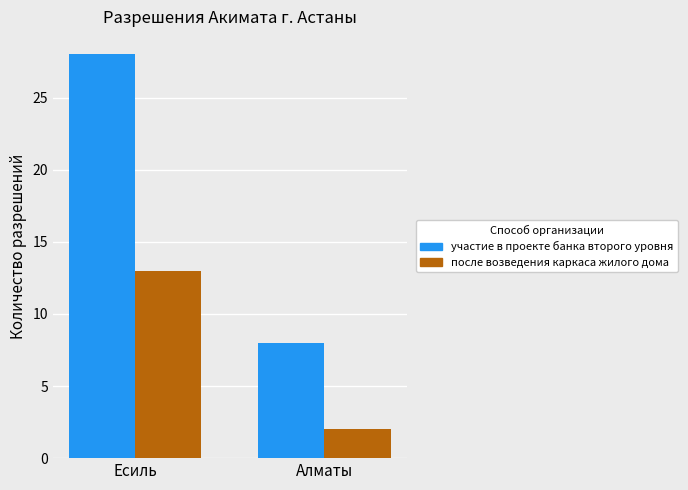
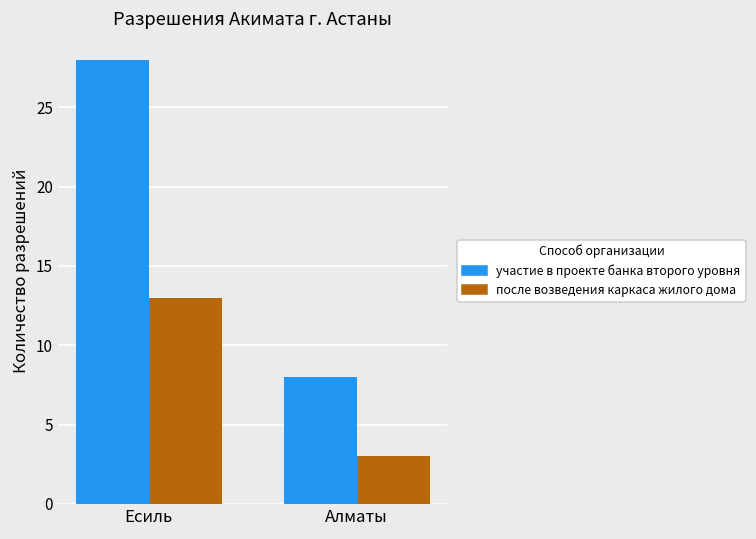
после возведения каркаса жилого дома, Алматы: 2 -> 3
